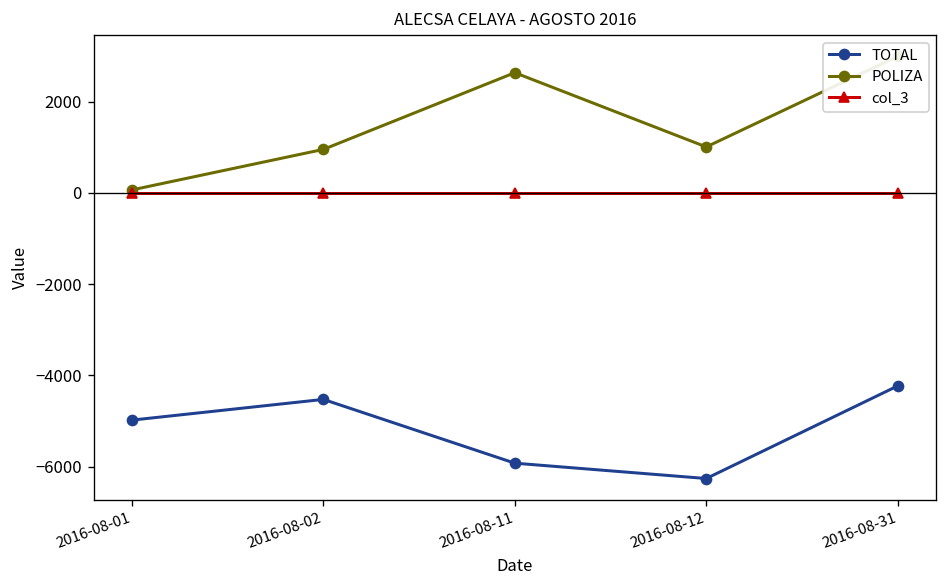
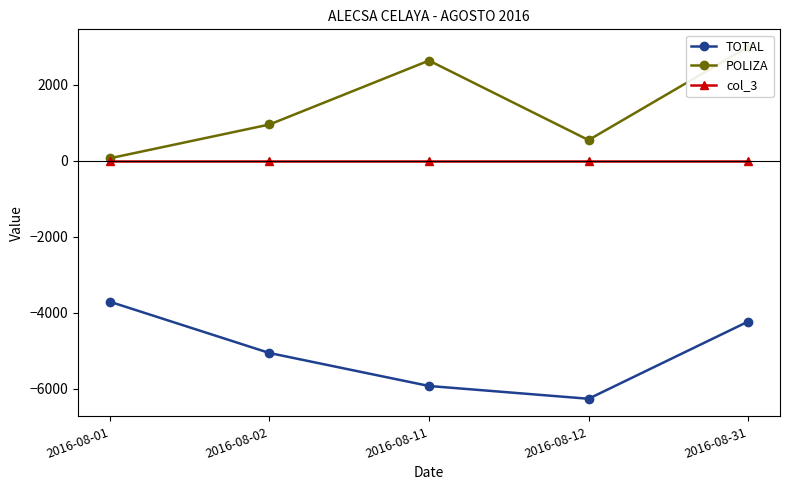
TOTAL, 2016-08-01: -5000 -> -3700
TOTAL, 2016-08-02: -4500 -> -5100
POLIZA, 2016-08-12: 1000 -> 500
